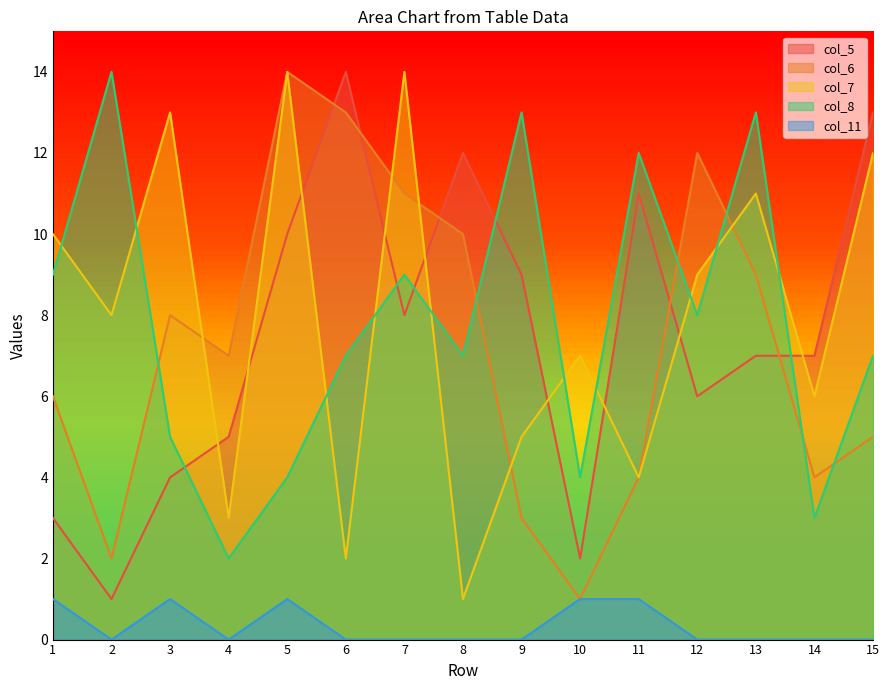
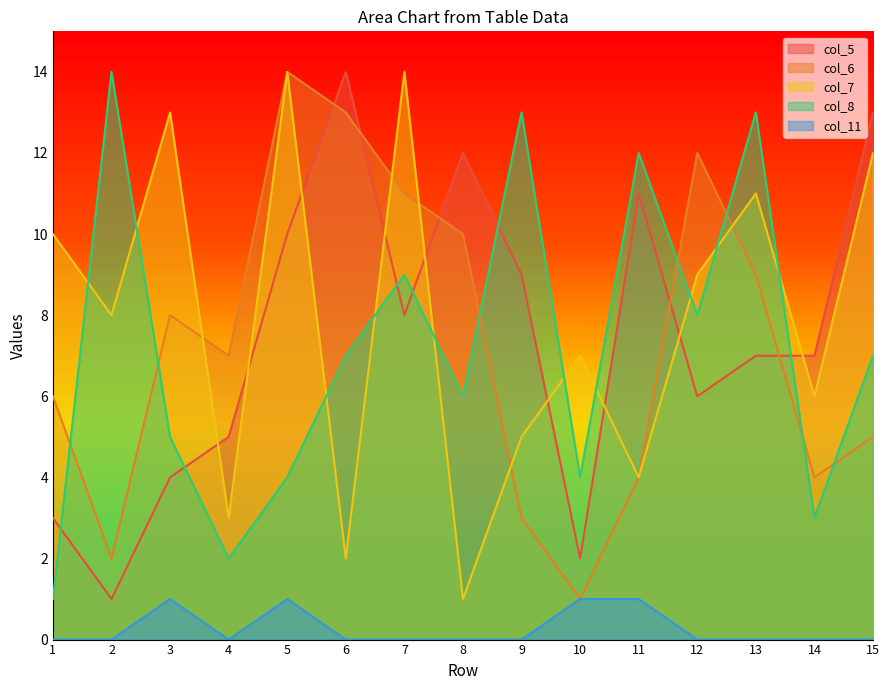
col_8, 1: 9 -> 1
col_11, 1: 1 -> 0
col_8, 8: 7 -> 6
